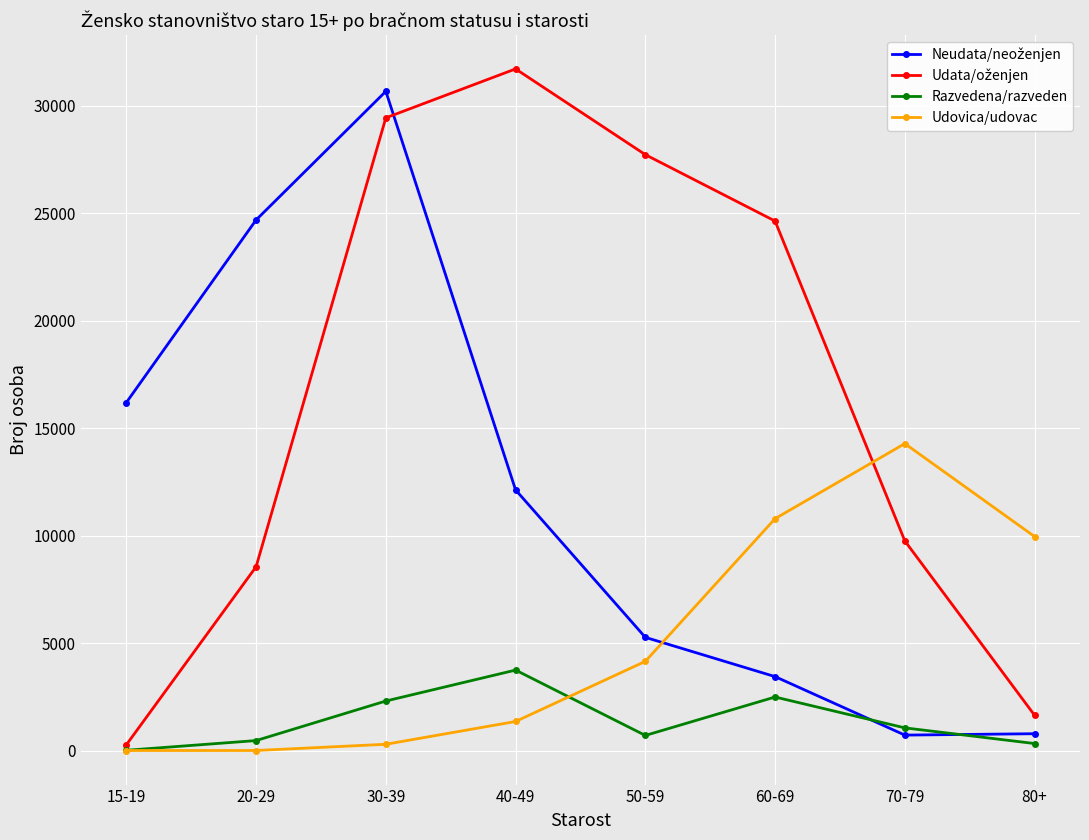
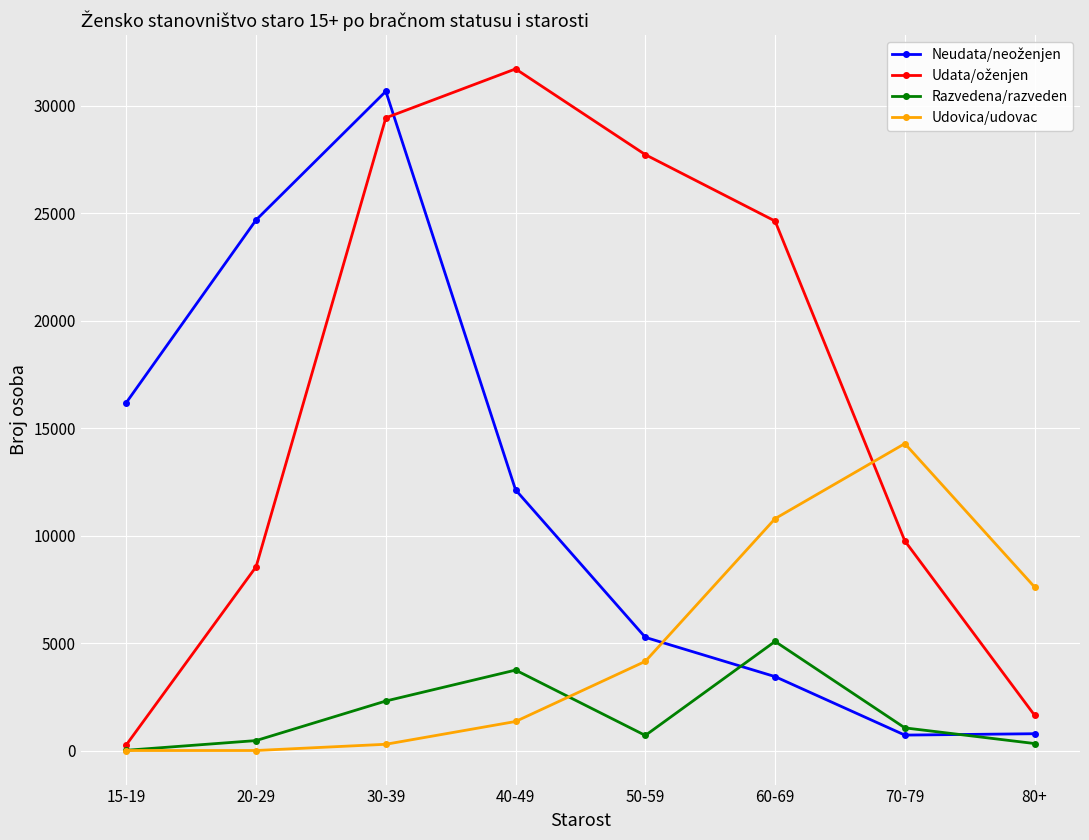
Razvedena/razveden, 60-69: 2500 -> 5100
Udovica/udovac, 80+: 10000 -> 7600
